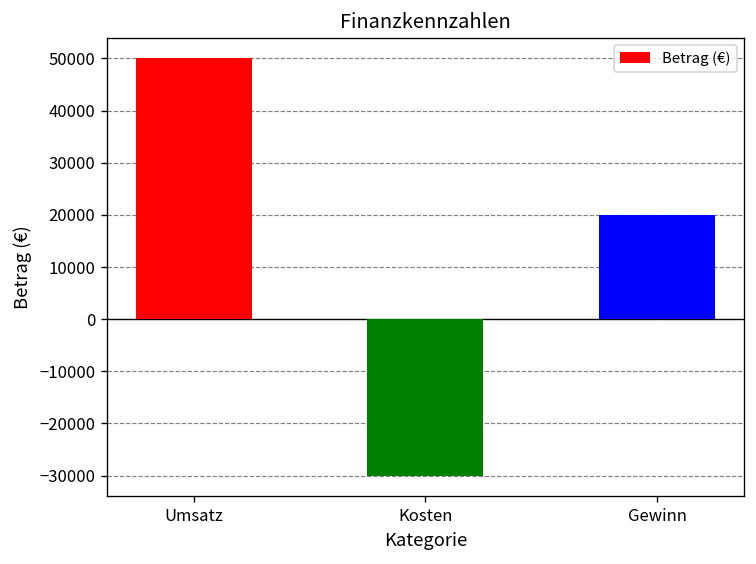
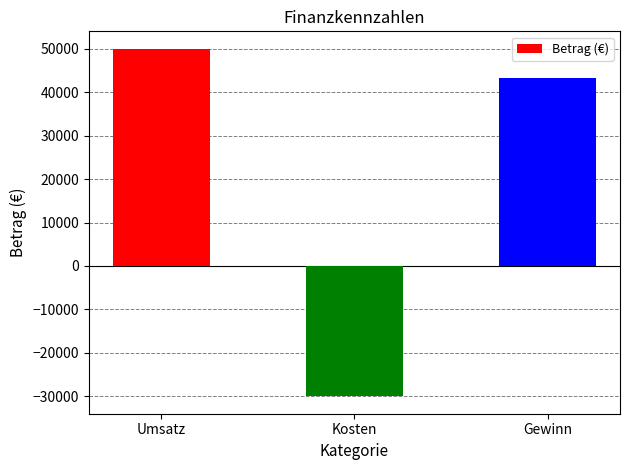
Gewinn: 20000 -> 43000
